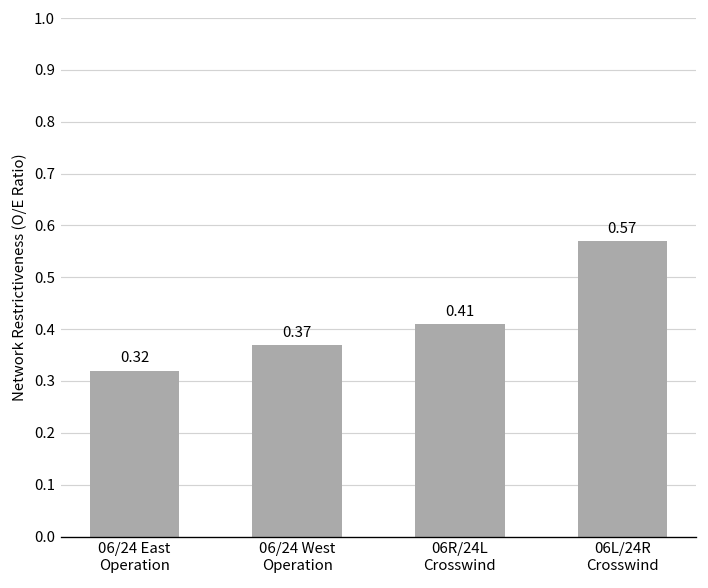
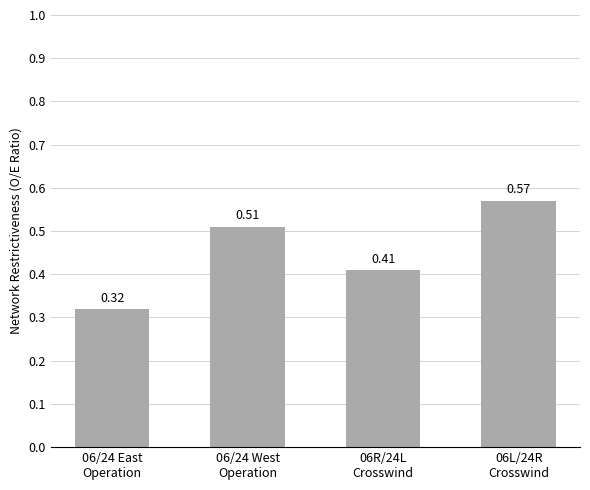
06/24 West Operation: 0.37 -> 0.51
